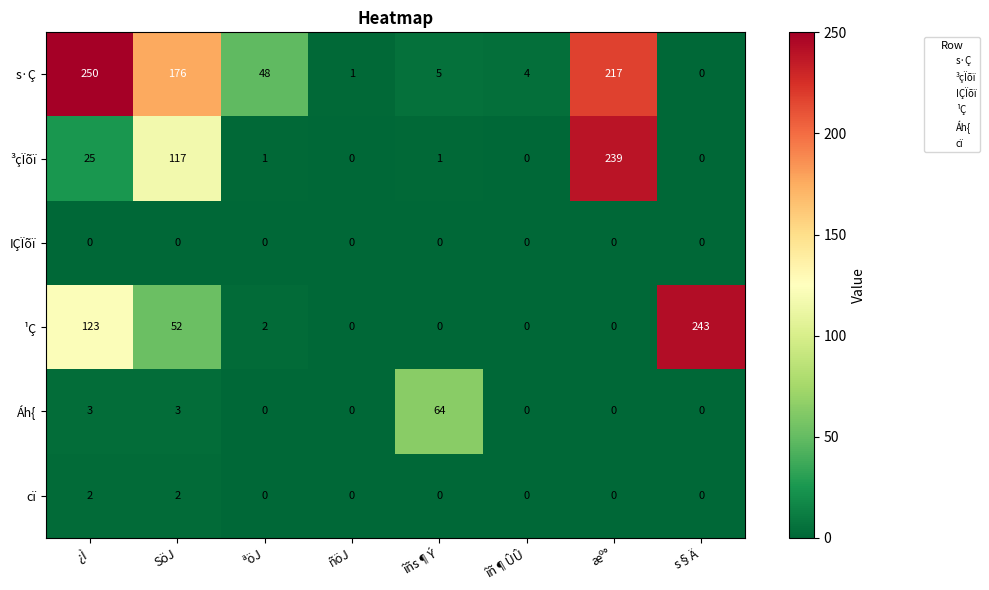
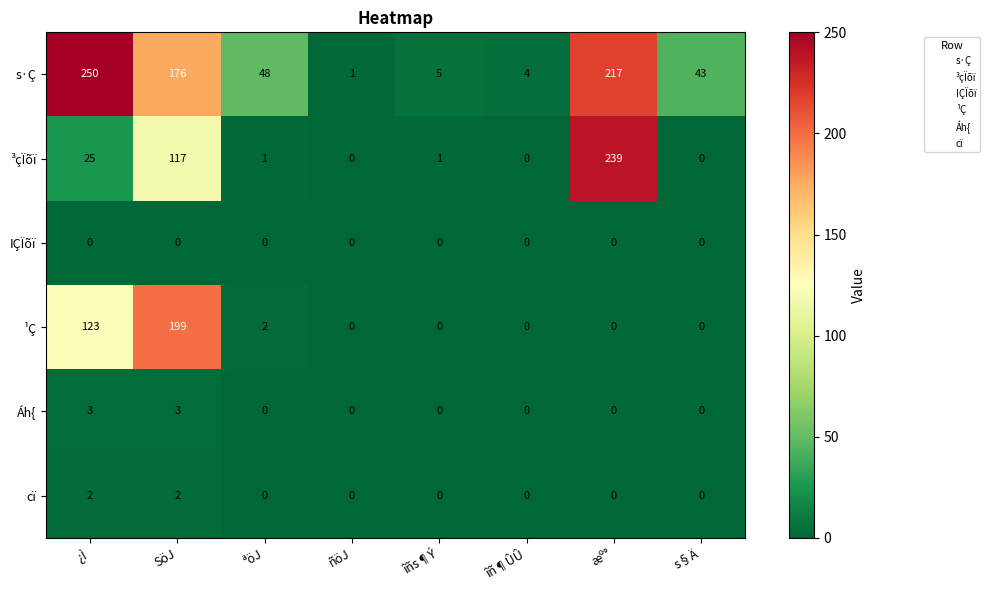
s·Ç, s§Ä: 0 -> 43
¹Ç, SöJ: 52 -> 199
¹Ç, s§Ä: 243 -> 0
Áh{, îñs¶Ý: 64 -> 0
